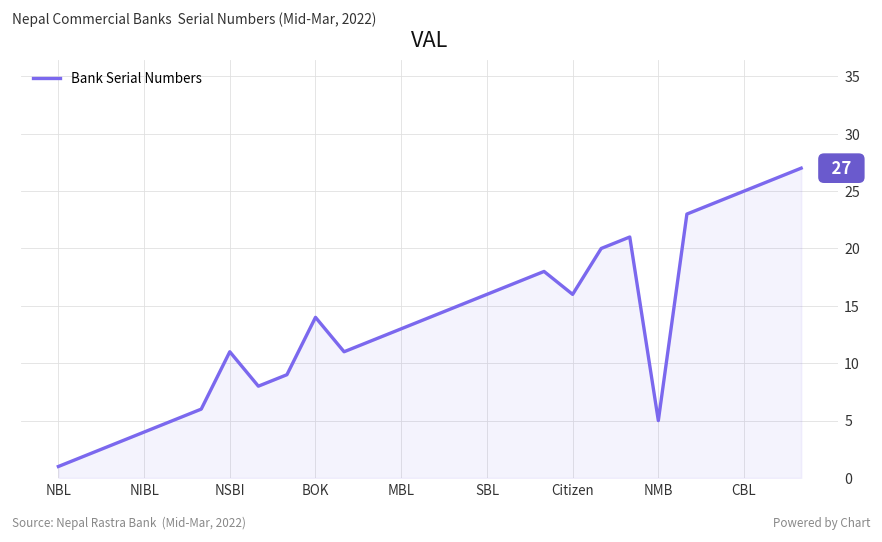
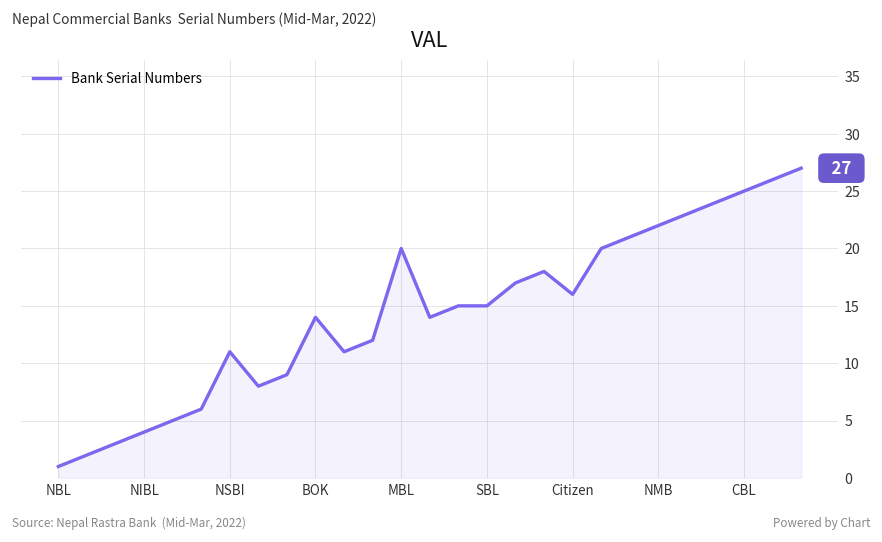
MBL: 13 -> 20
SBL: 16 -> 15
NMB: 5 -> 22
